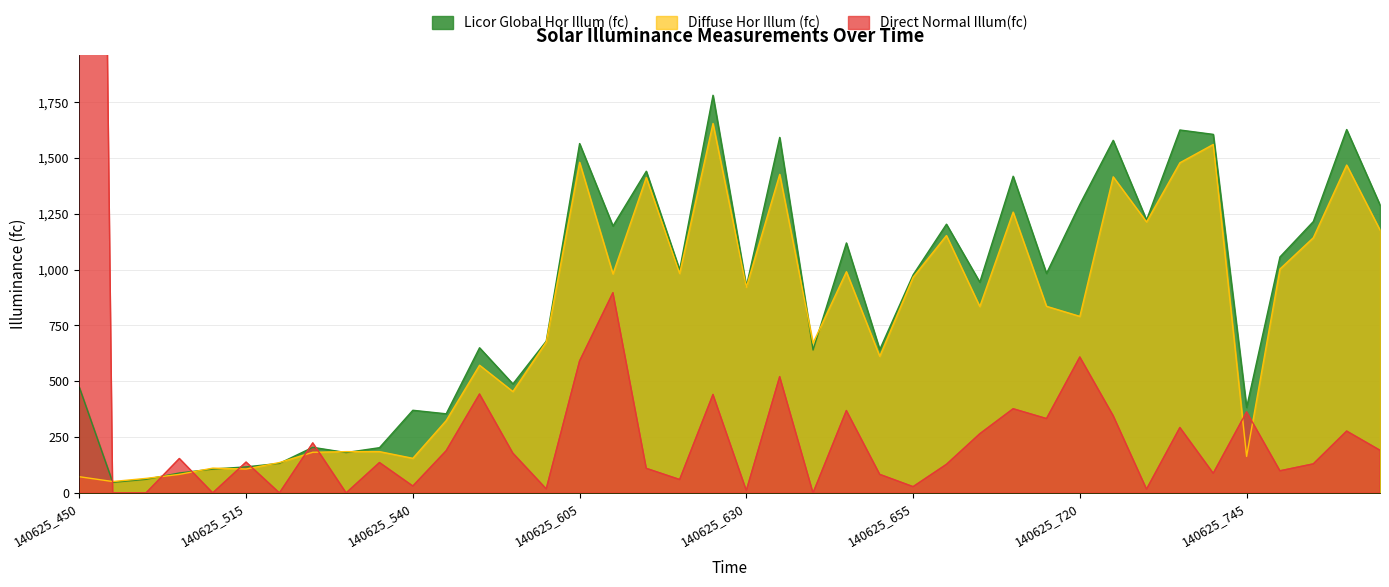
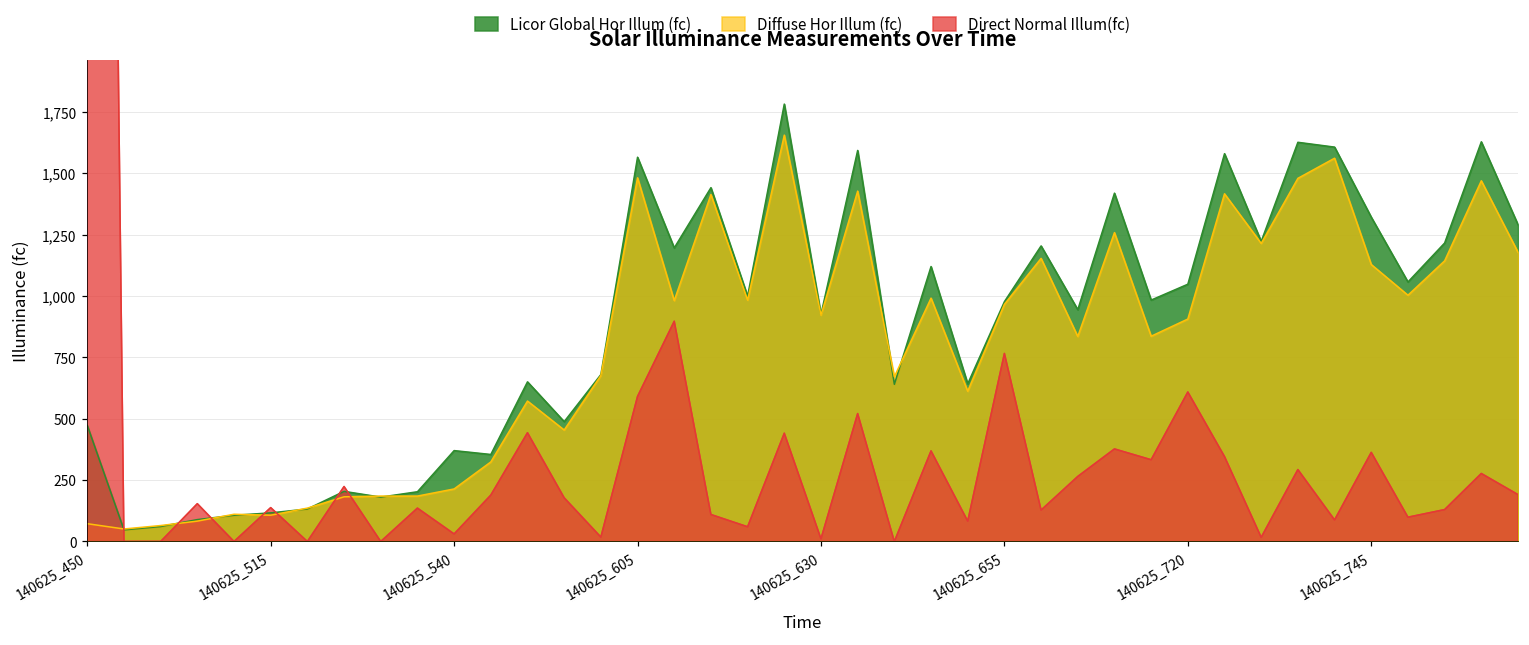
Diffuse Hor Illum (fc), 140625_540: 160 -> 210
Direct Normal Illum(fc), 140625_655: 30 -> 770
Licor Global Hor Illum (fc), 140625_720: 1,290 -> 1,050
Diffuse Hor Illum (fc), 140625_720: 790 -> 910
Licor Global Hor Illum (fc), 140625_745: 380 -> 1,320
Diffuse Hor Illum (fc), 140625_745: 160 -> 1,130
